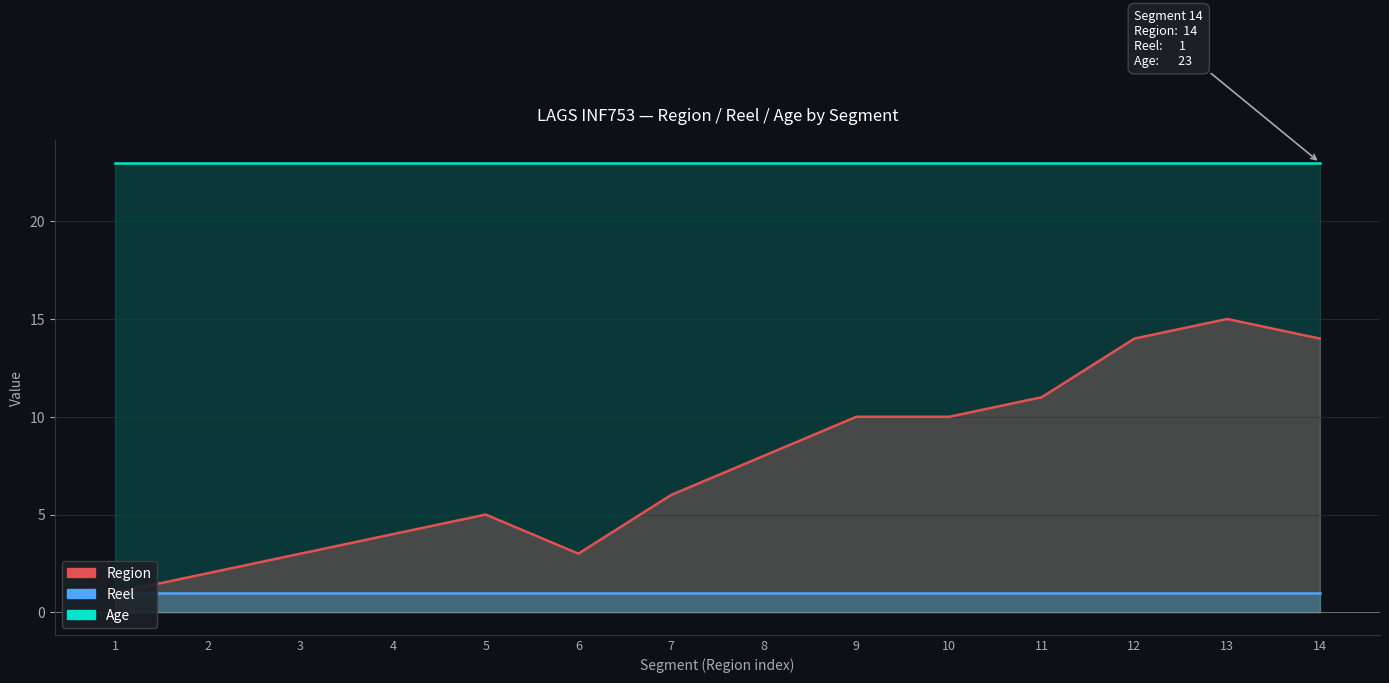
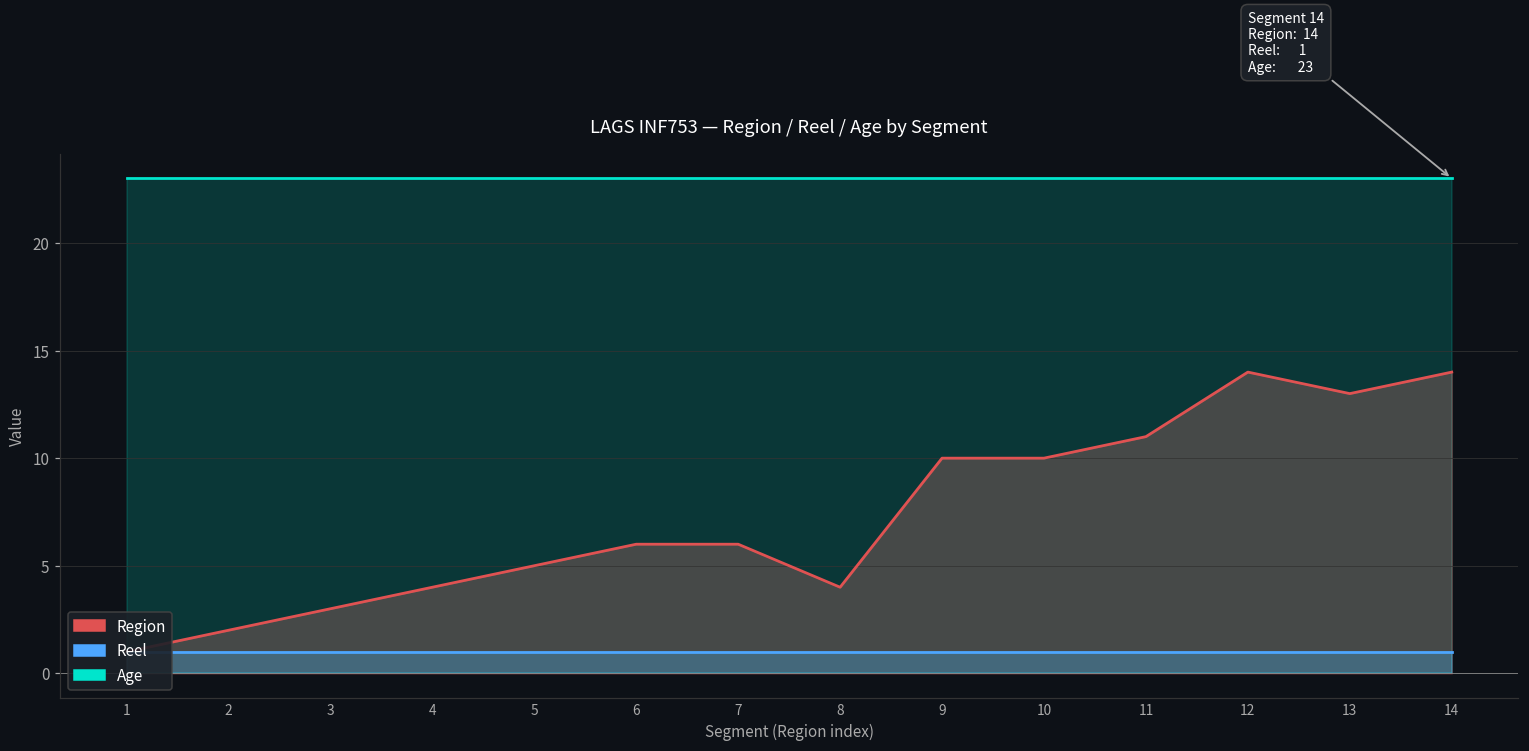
Region, 6: 3 -> 6
Region, 8: 8 -> 4
Region, 13: 15 -> 13
